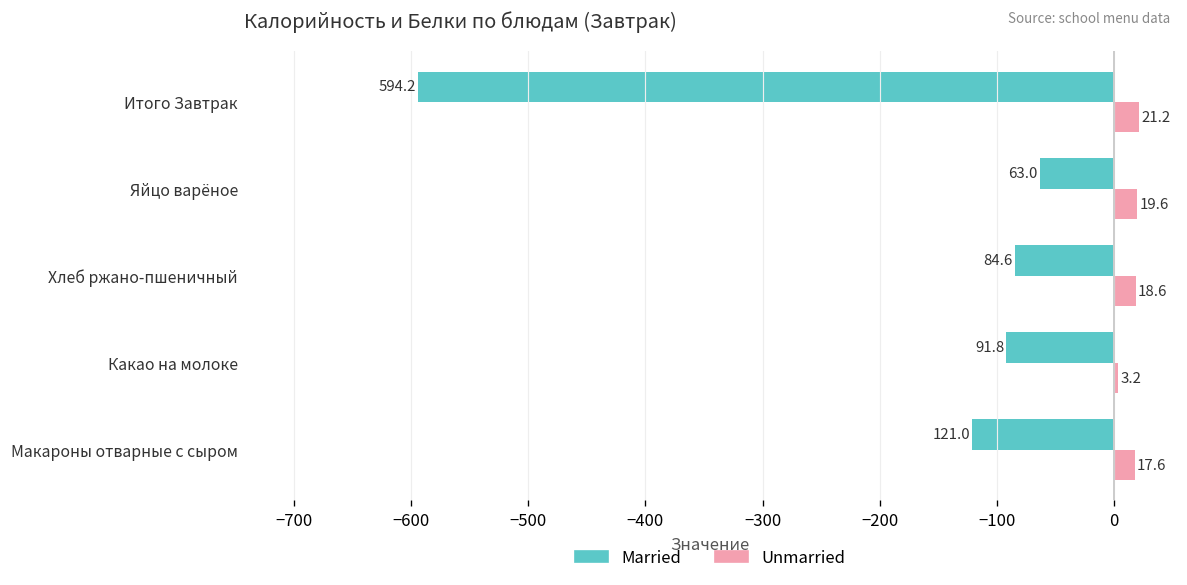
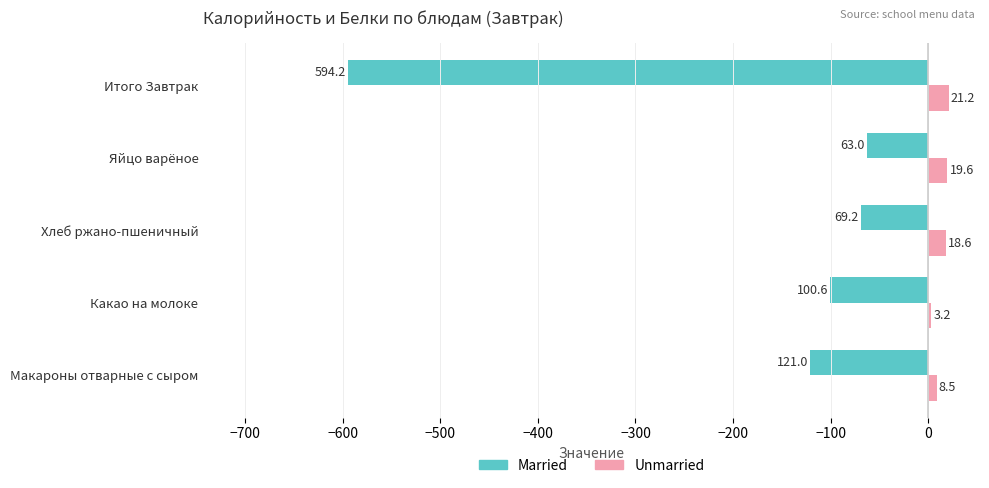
Married, Хлеб ржано-пшеничный: 84.6 -> 69.2
Married, Какао на молоке: 91.8 -> 100.6
Unmarried, Макароны отварные с сыром: 17.6 -> 8.5
